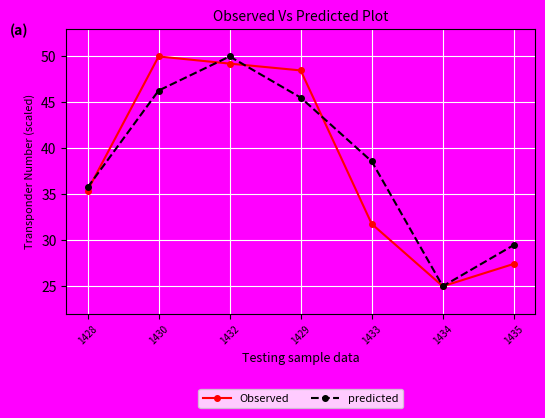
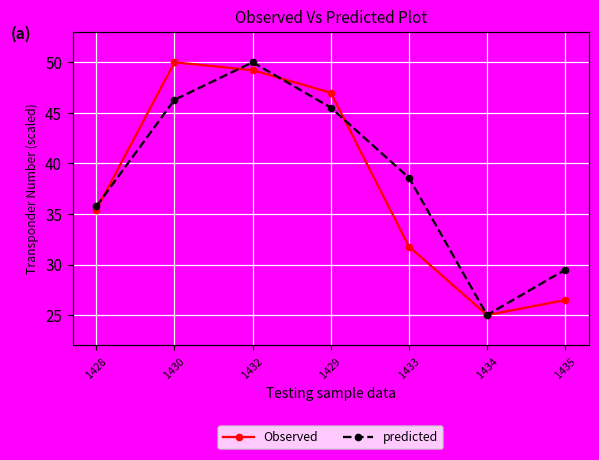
Observed, 1429: 48 -> 47
Observed, 1435: 27 -> 26
